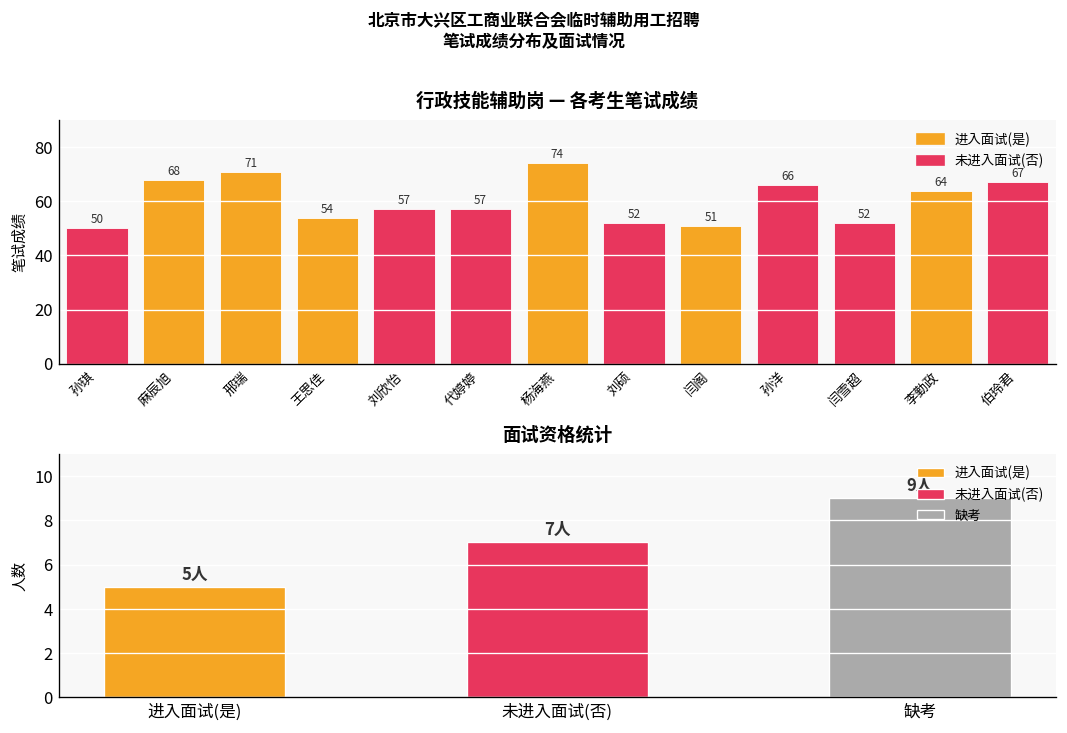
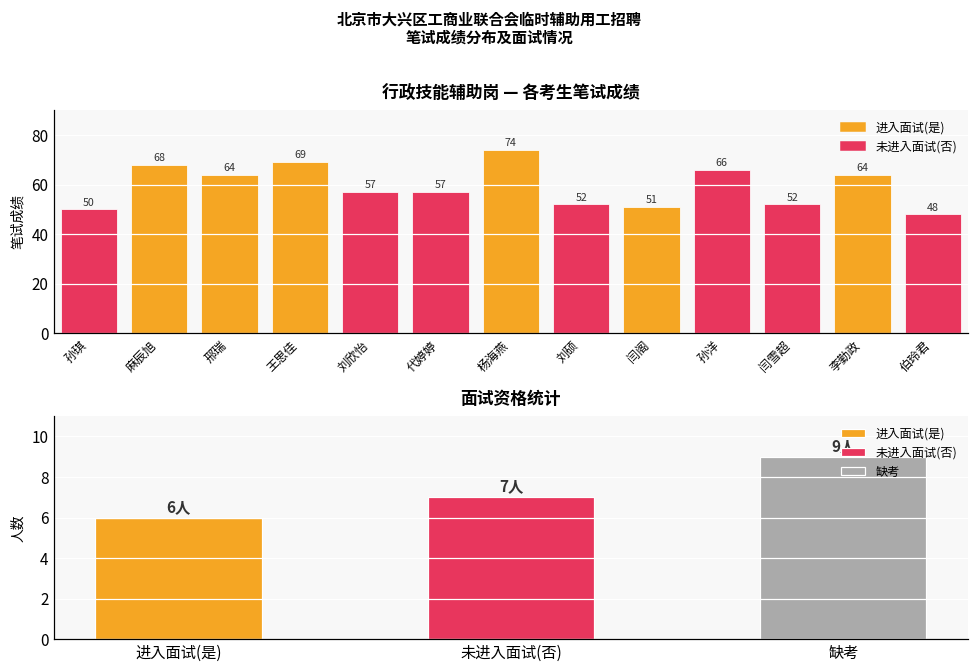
行政技能辅助岗 — 各考生笔试成绩, 邢瑞: 71 -> 64
行政技能辅助岗 — 各考生笔试成绩, 王思佳: 54 -> 69
行政技能辅助岗 — 各考生笔试成绩, 伯玲君: 67 -> 48
面试资格统计, 进入面试(是): 5人 -> 6人
